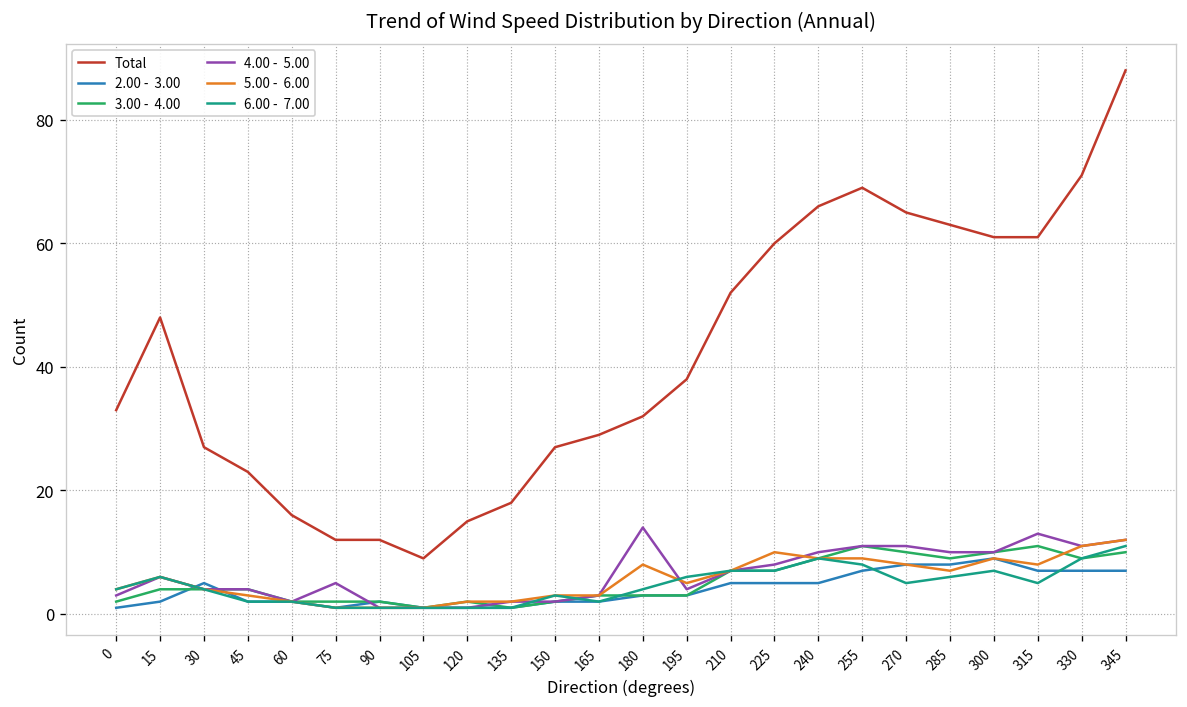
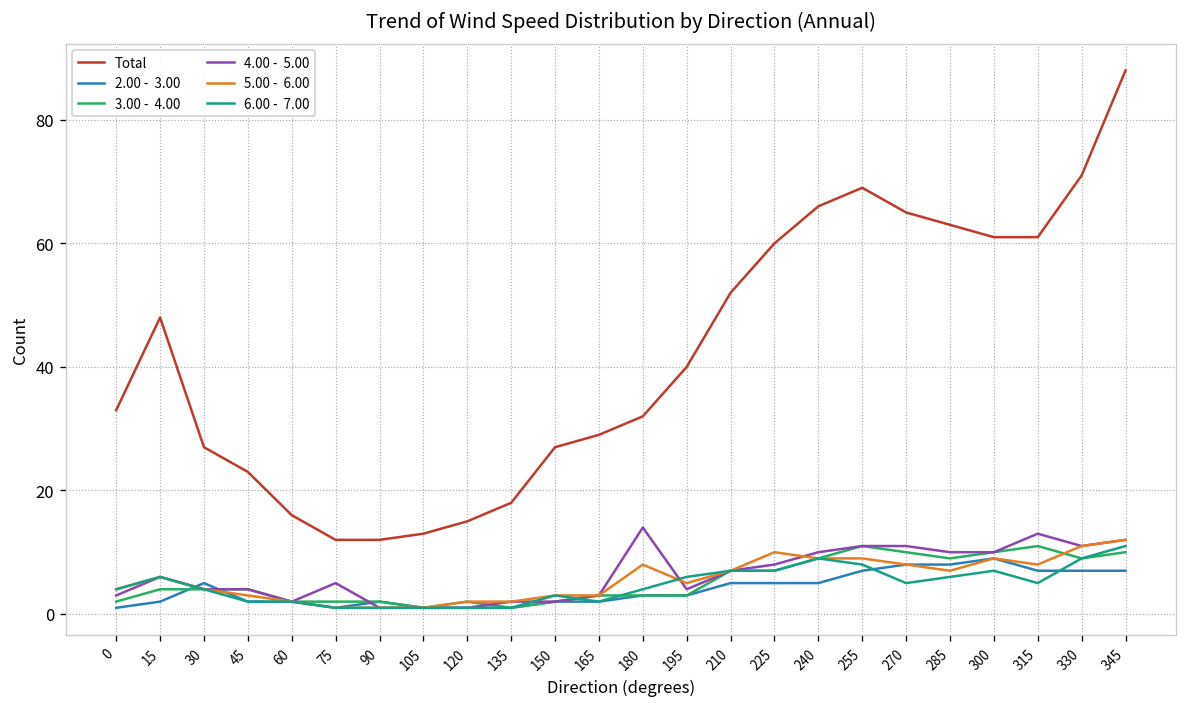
Total, 105: 9 -> 13
Total, 195: 38 -> 40
